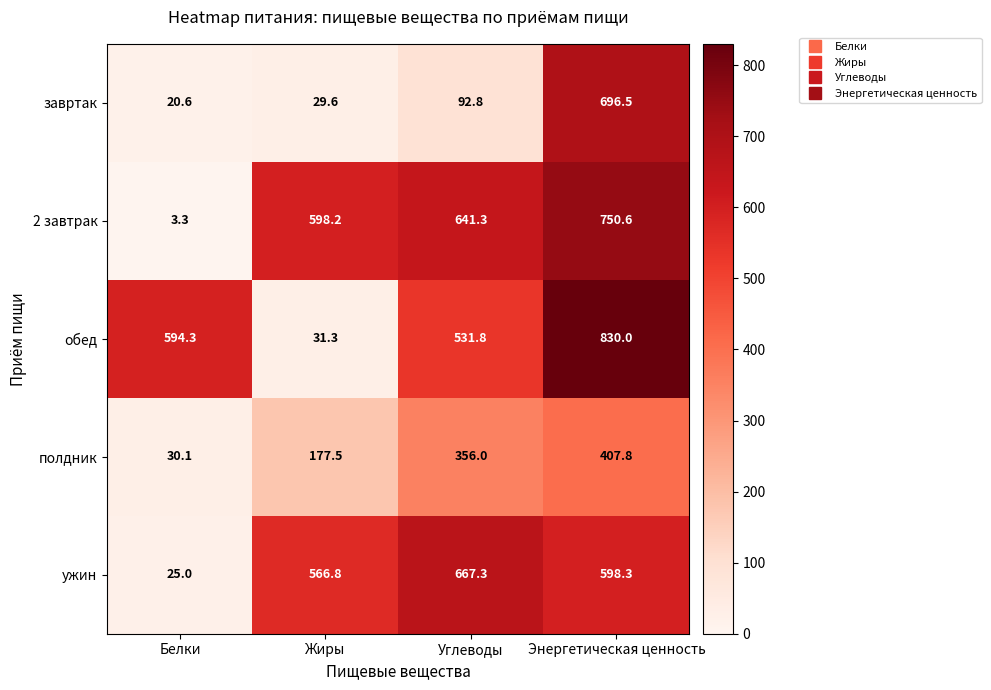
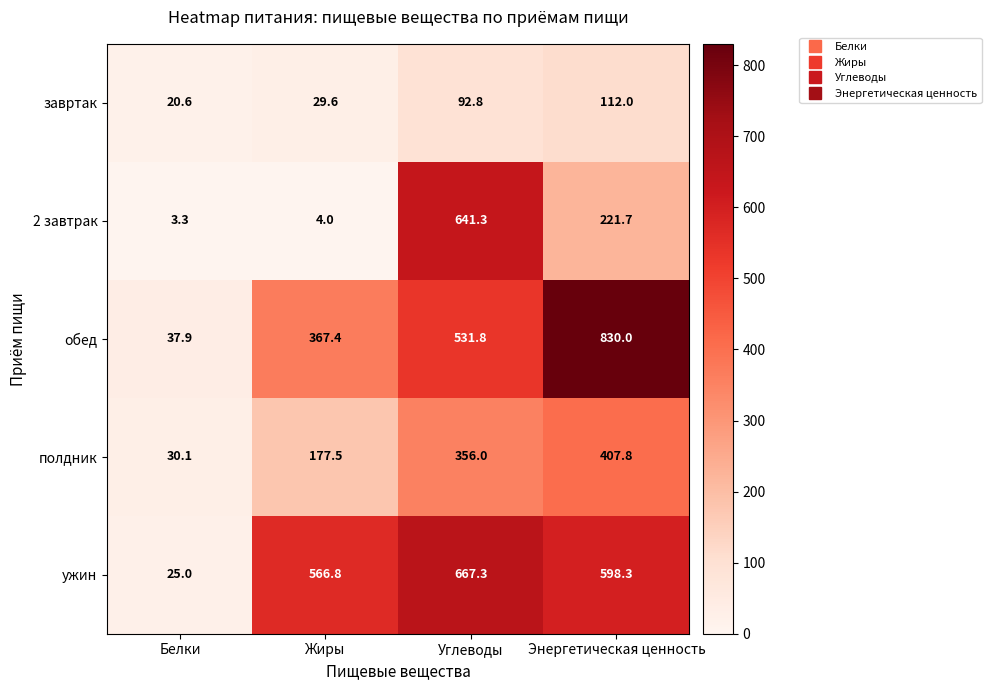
завртак, Энергетическая ценность: 696.5 -> 112.0
2 завтрак, Жиры: 598.2 -> 4.0
2 завтрак, Энергетическая ценность: 750.6 -> 221.7
обед, Белки: 594.3 -> 37.9
обед, Жиры: 31.3 -> 367.4
